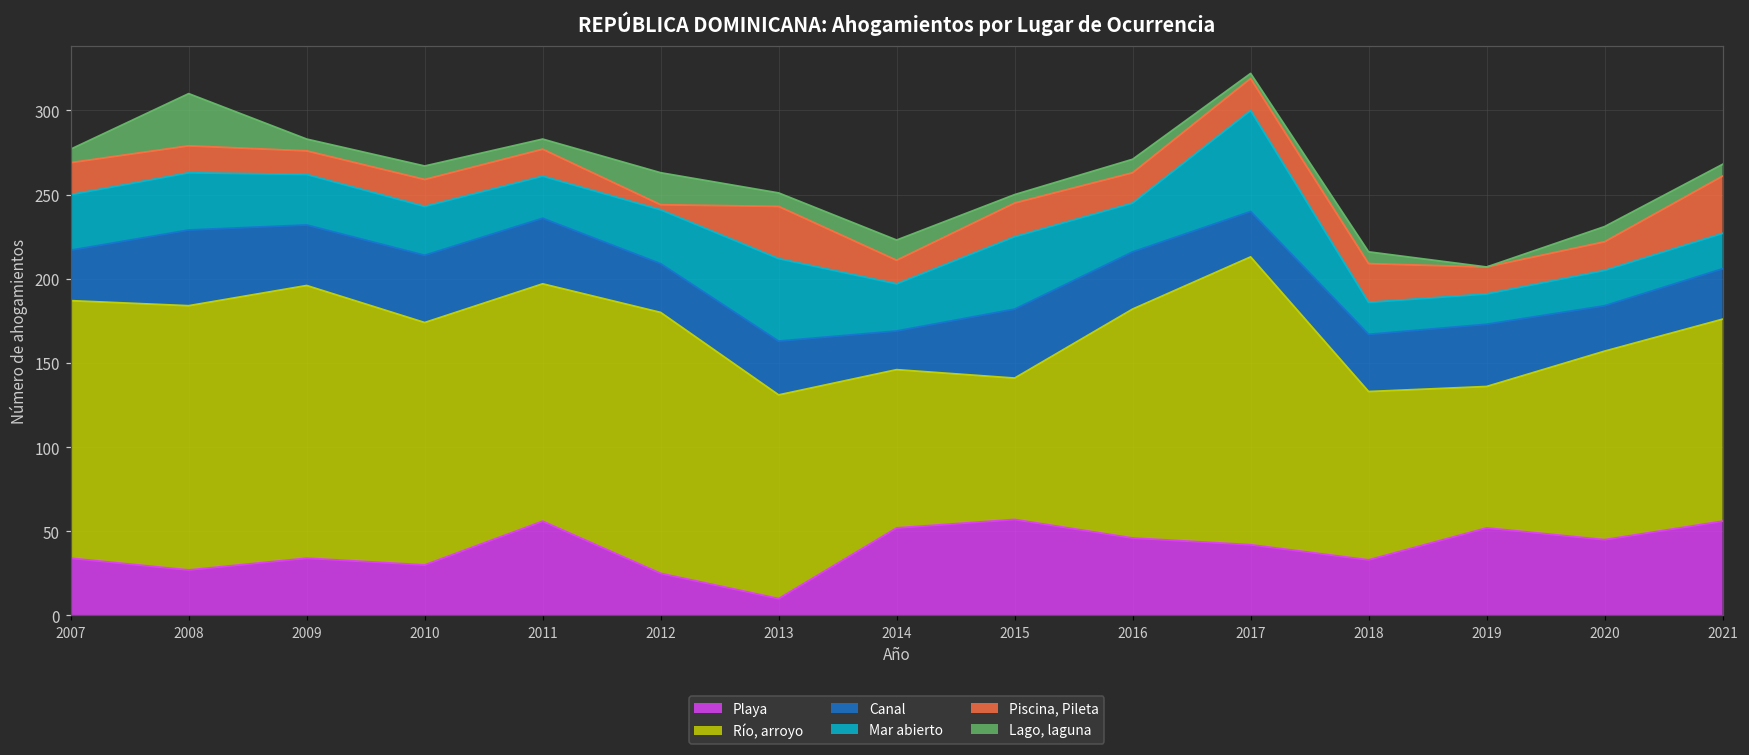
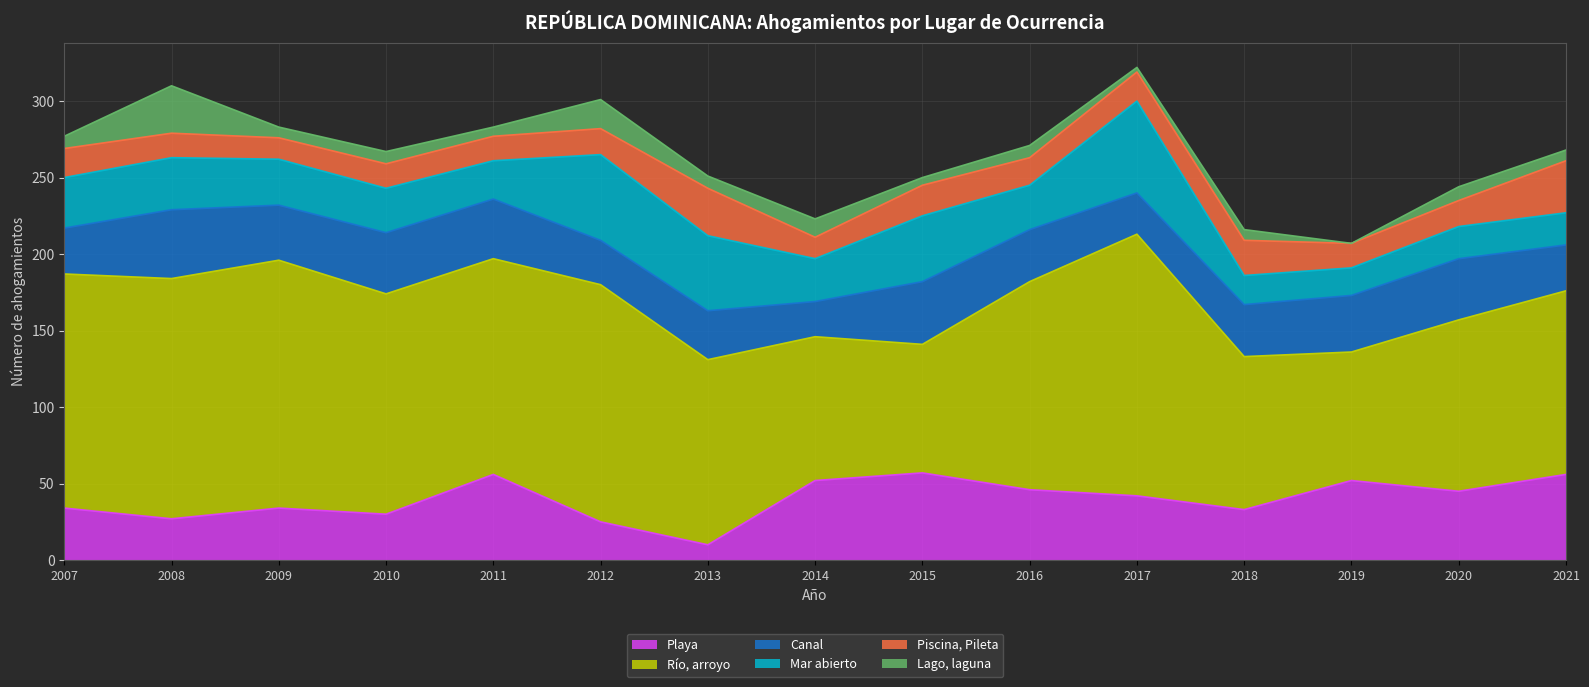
Mar abierto, 2012: 32 -> 56
Piscina, Pileta, 2012: 3 -> 17
Canal, 2020: 27 -> 40
